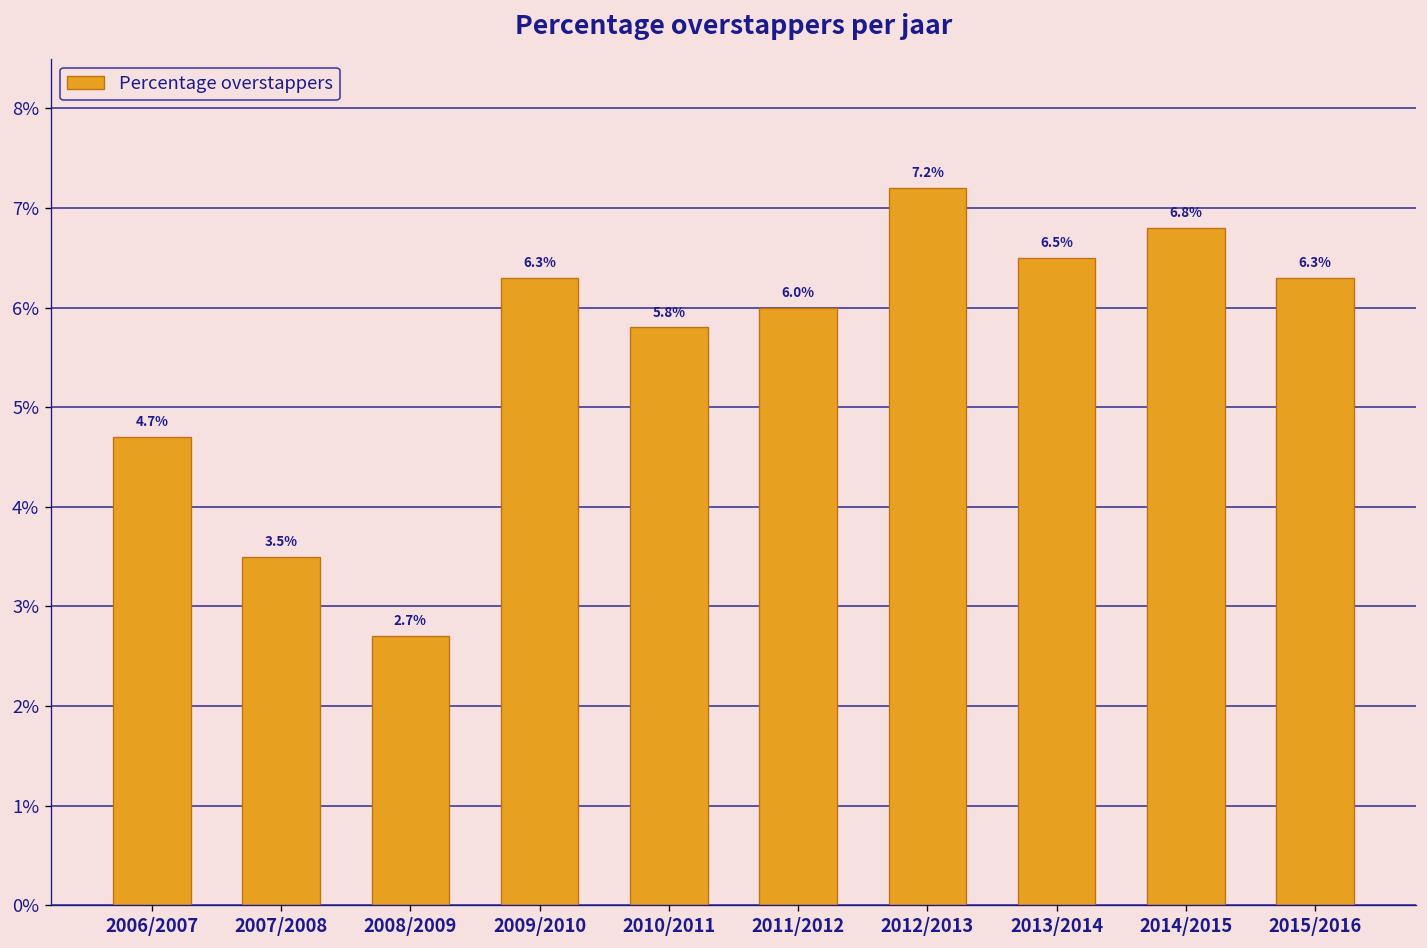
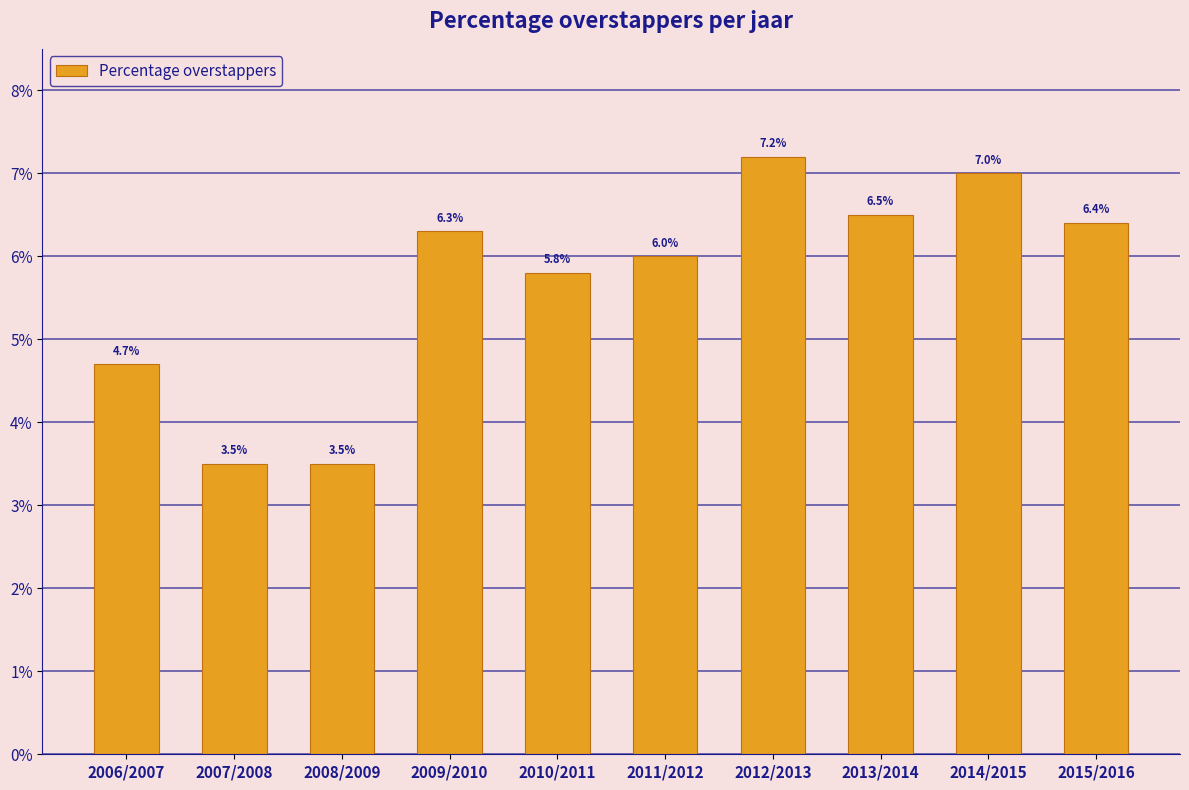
2008/2009: 2.7% -> 3.5%
2014/2015: 6.8% -> 7.0%
2015/2016: 6.3% -> 6.4%
